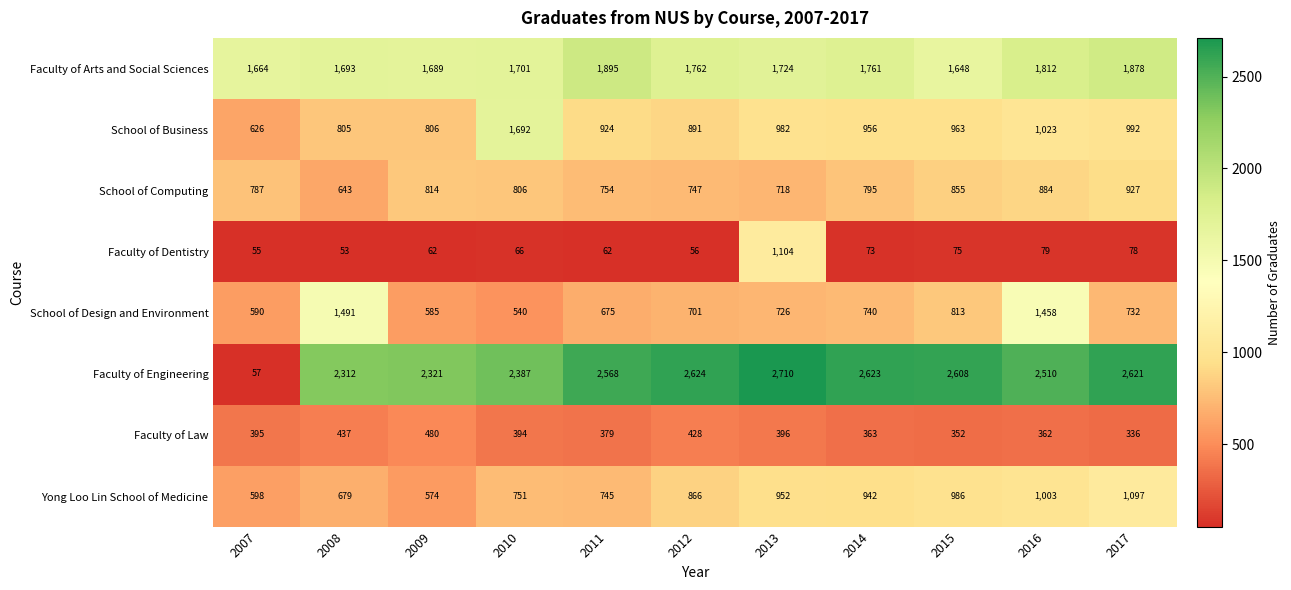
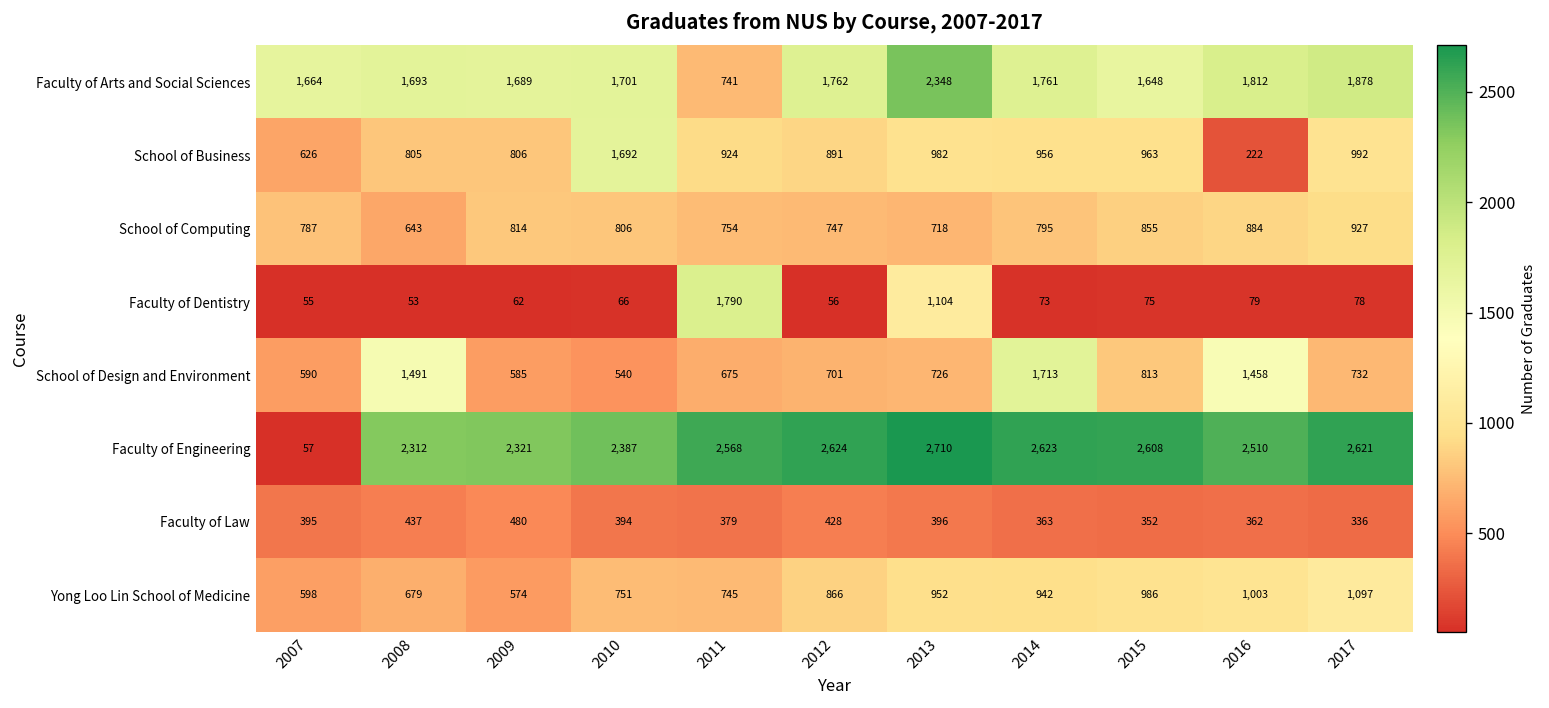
Faculty of Arts and Social Sciences, 2011: 1,895 -> 741
Faculty of Arts and Social Sciences, 2013: 1,724 -> 2,348
School of Business, 2016: 1,023 -> 222
Faculty of Dentistry, 2011: 62 -> 1,790
School of Design and Environment, 2014: 740 -> 1,713
